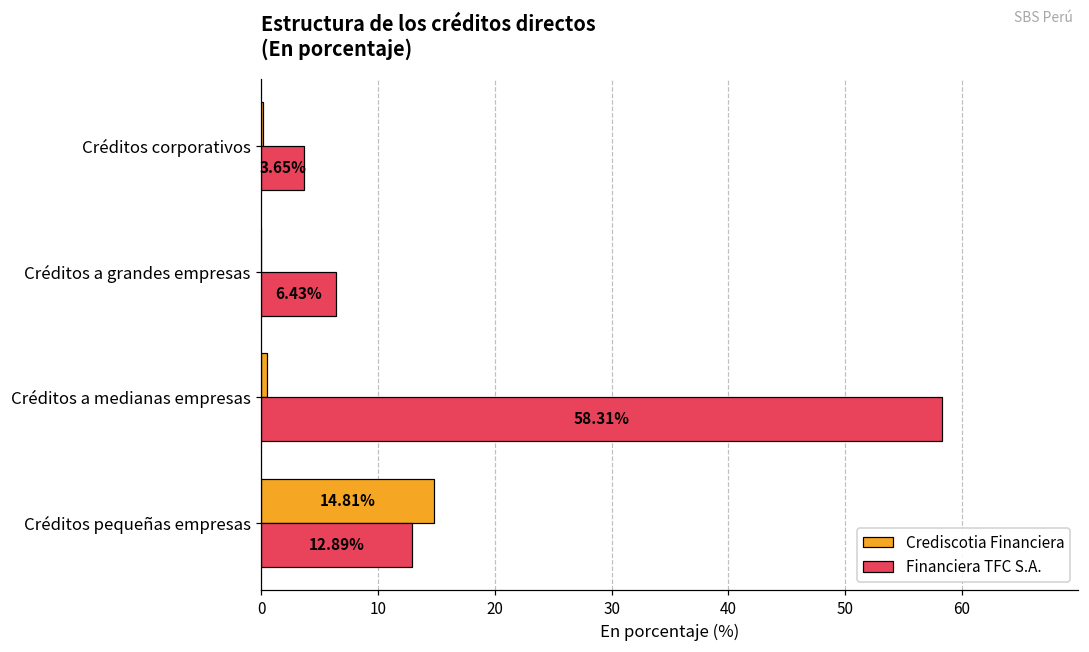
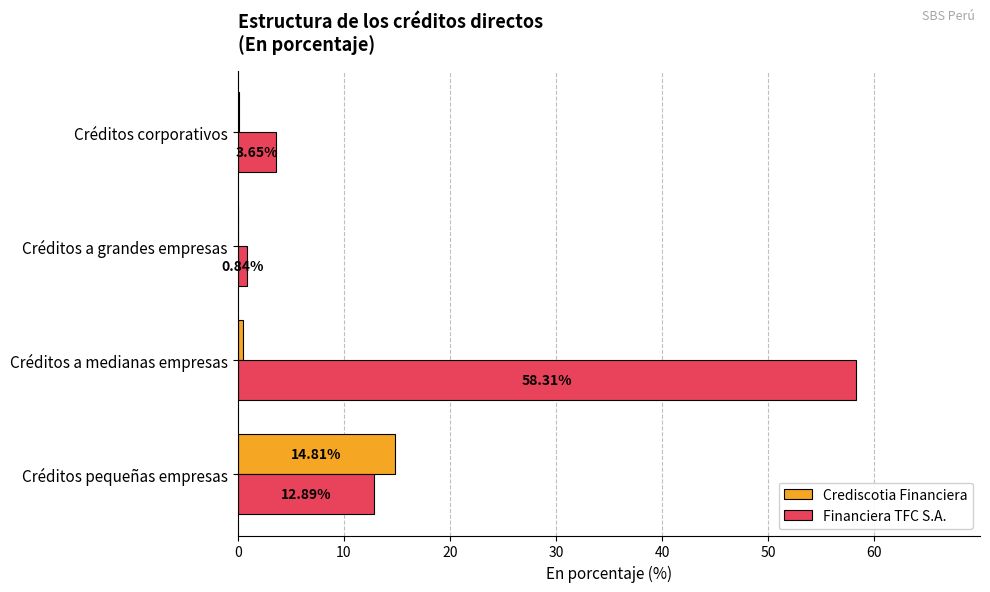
Financiera TFC S.A., Créditos a grandes empresas: 6.43% -> 0.84%
